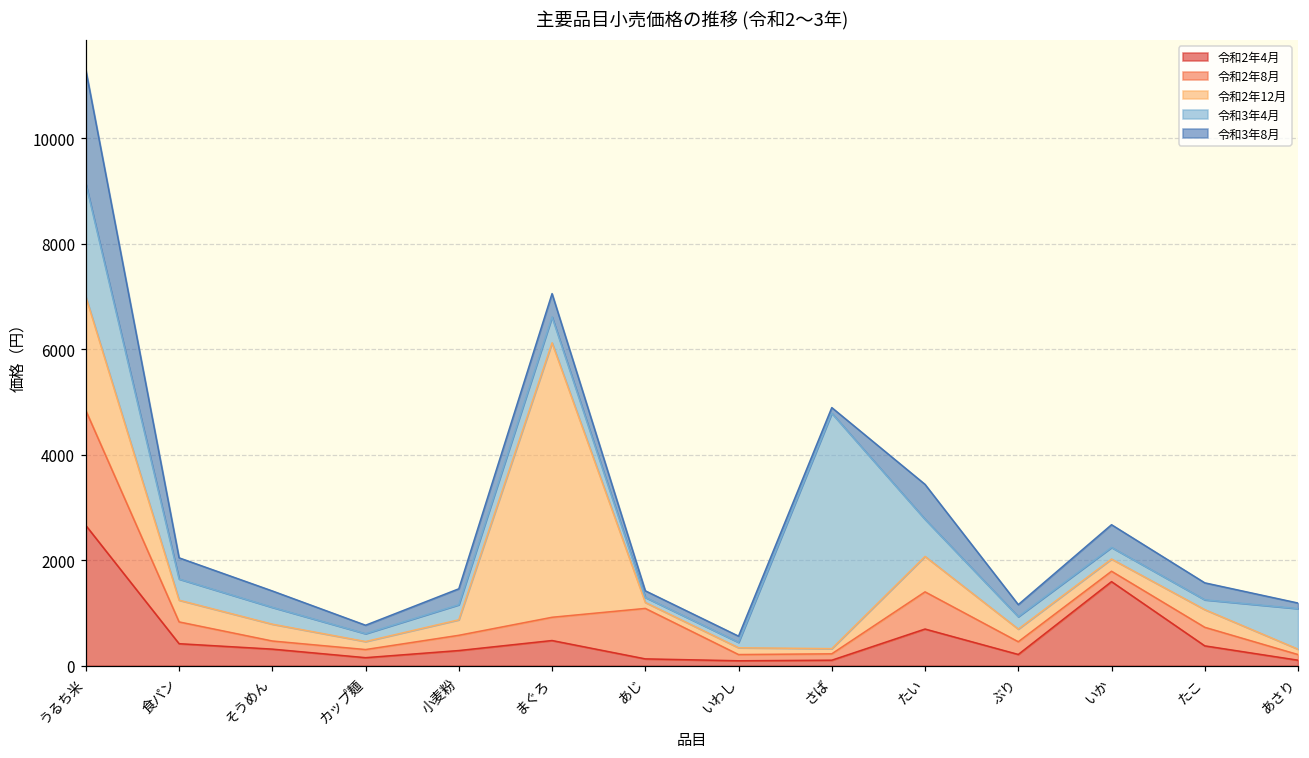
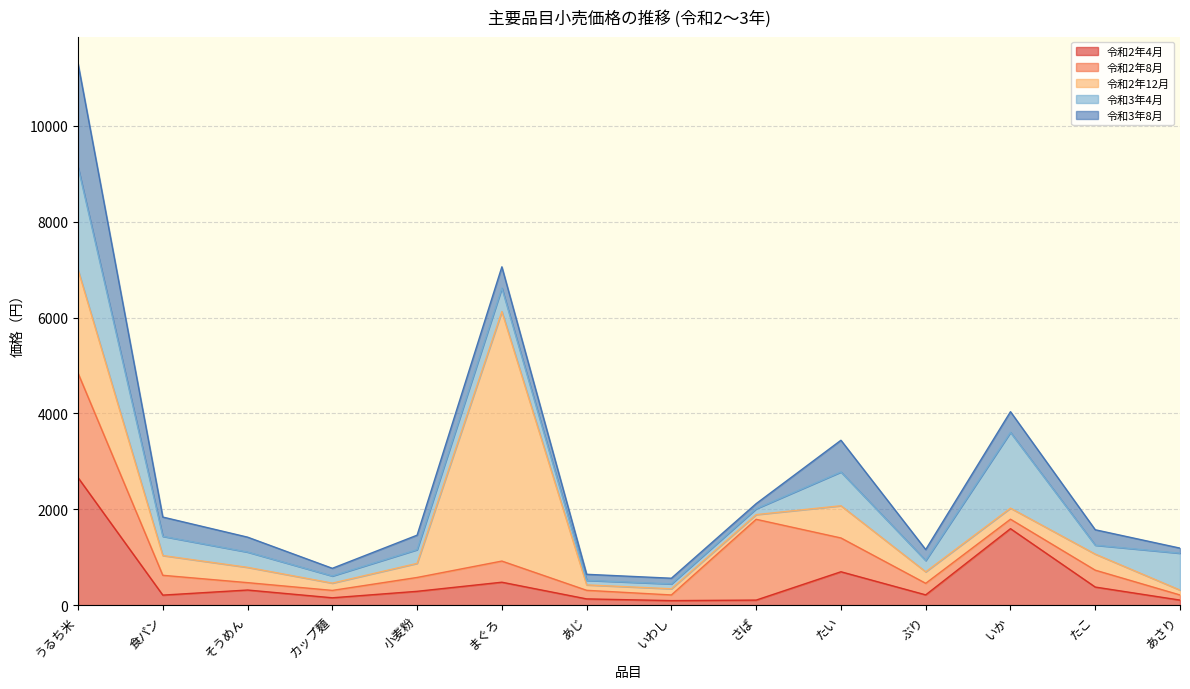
令和2年4月, 食パン: 400 -> 200
令和2年8月, あじ: 1000 -> 200
令和2年8月, さば: 100 -> 1700
令和3年4月, さば: 4500 -> 100
令和3年4月, いか: 200 -> 1600
